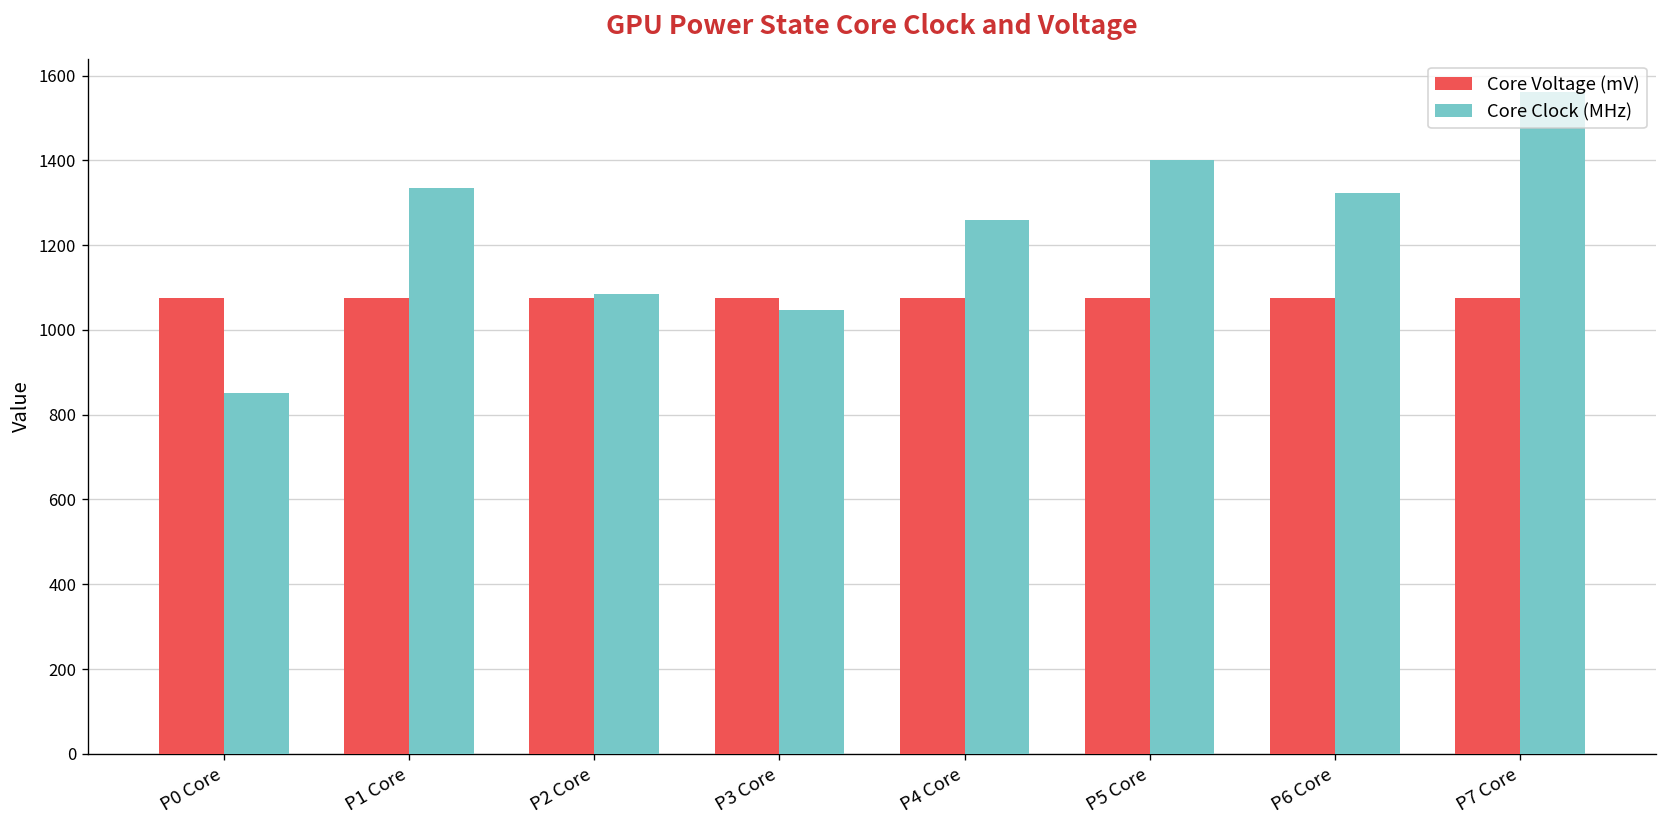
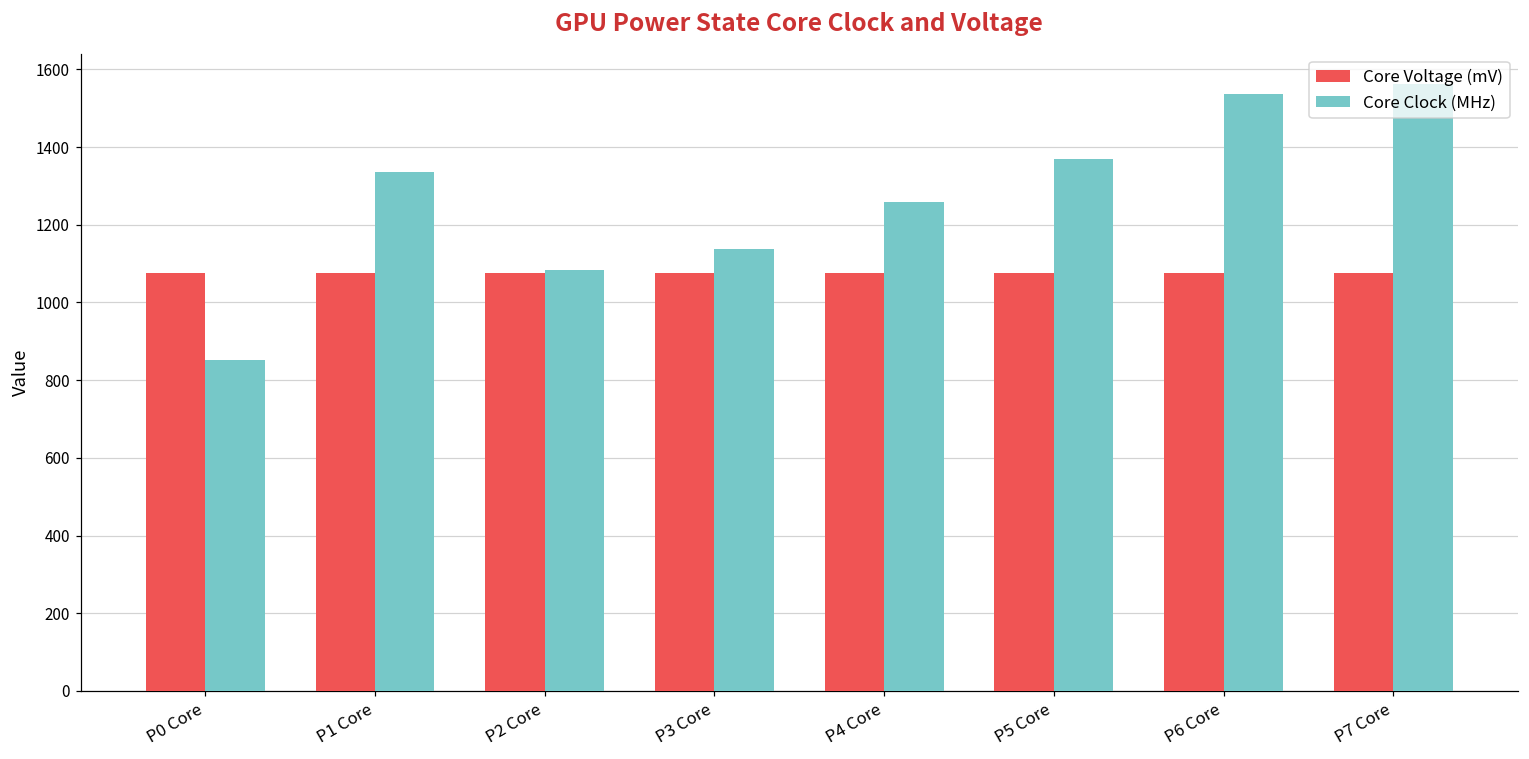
Core Clock (MHz), P3 Core: 1050 -> 1140
Core Clock (MHz), P5 Core: 1400 -> 1370
Core Clock (MHz), P6 Core: 1320 -> 1540
